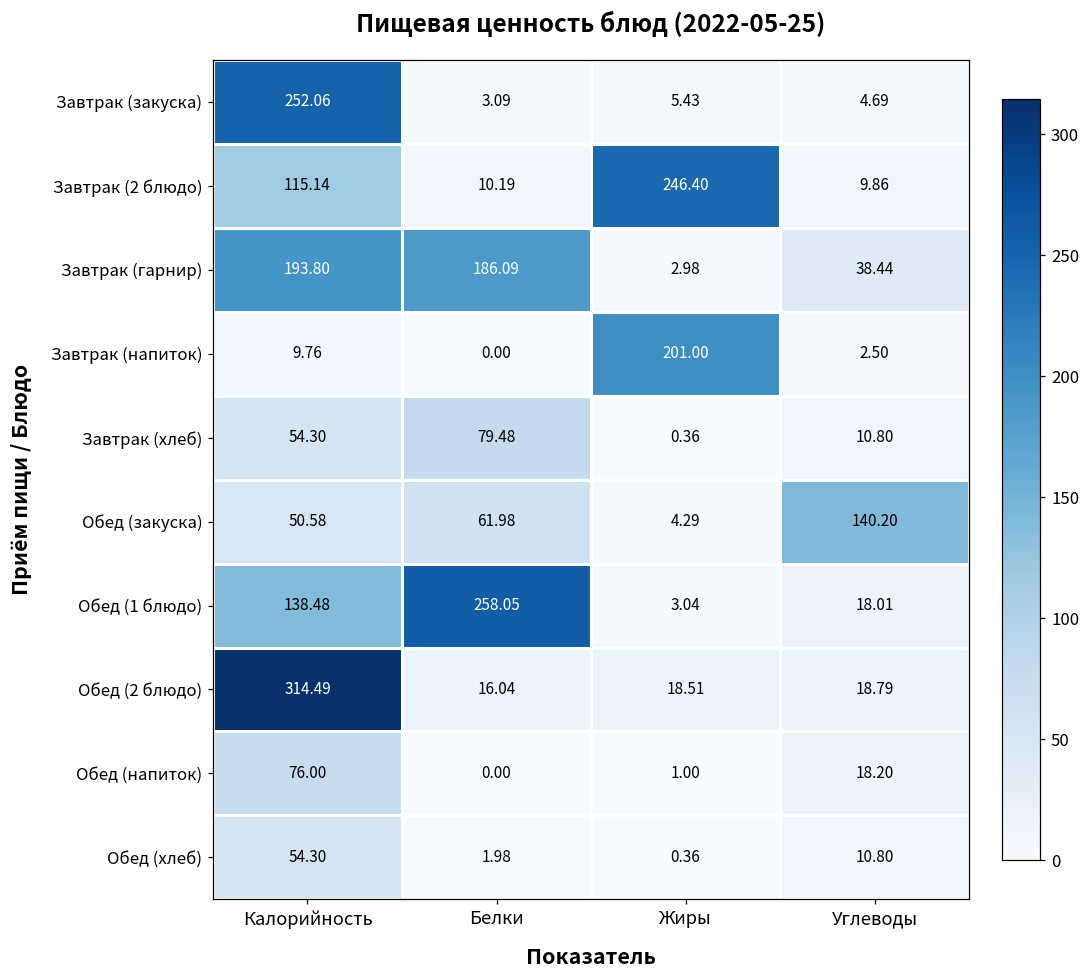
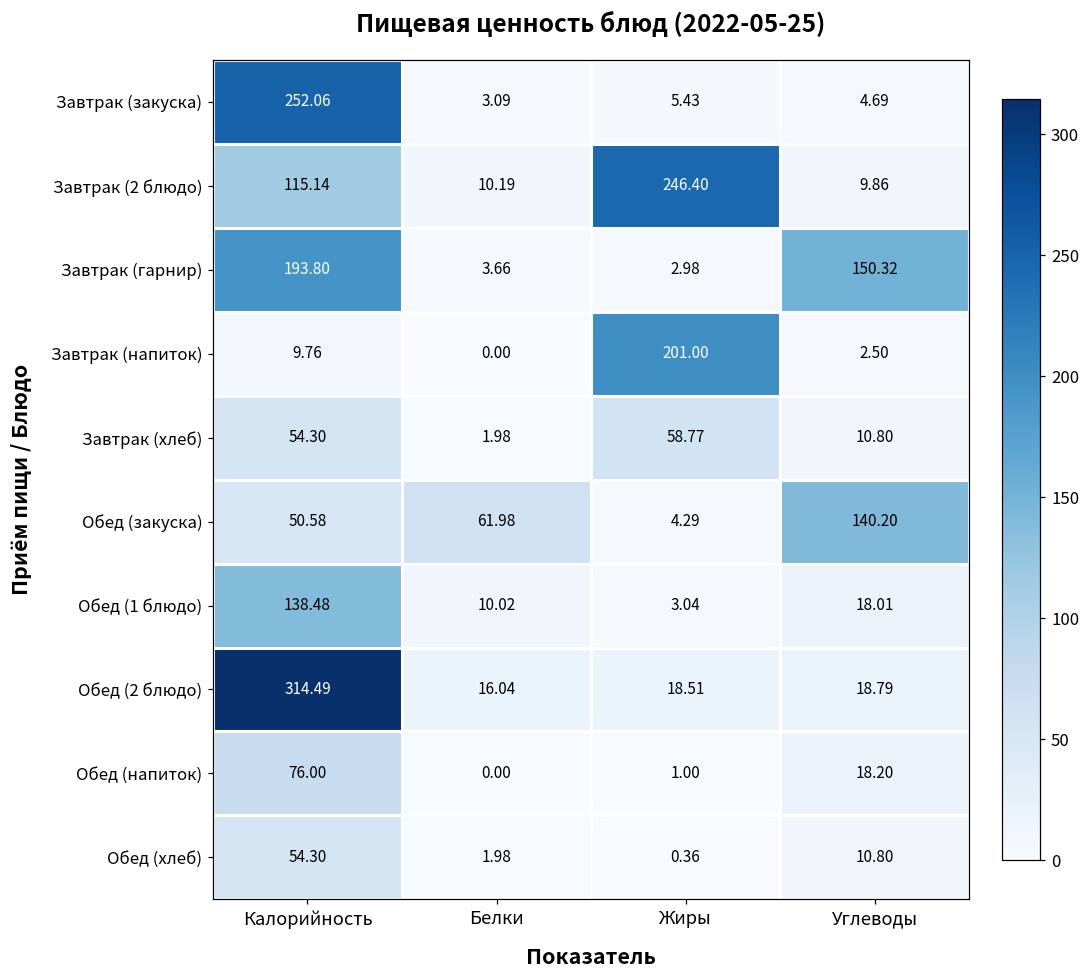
Завтрак (гарнир), Белки: 186.09 -> 3.66
Завтрак (гарнир), Углеводы: 38.44 -> 150.32
Завтрак (хлеб), Белки: 79.48 -> 1.98
Завтрак (хлеб), Жиры: 0.36 -> 58.77
Обед (1 блюдо), Белки: 258.05 -> 10.02
